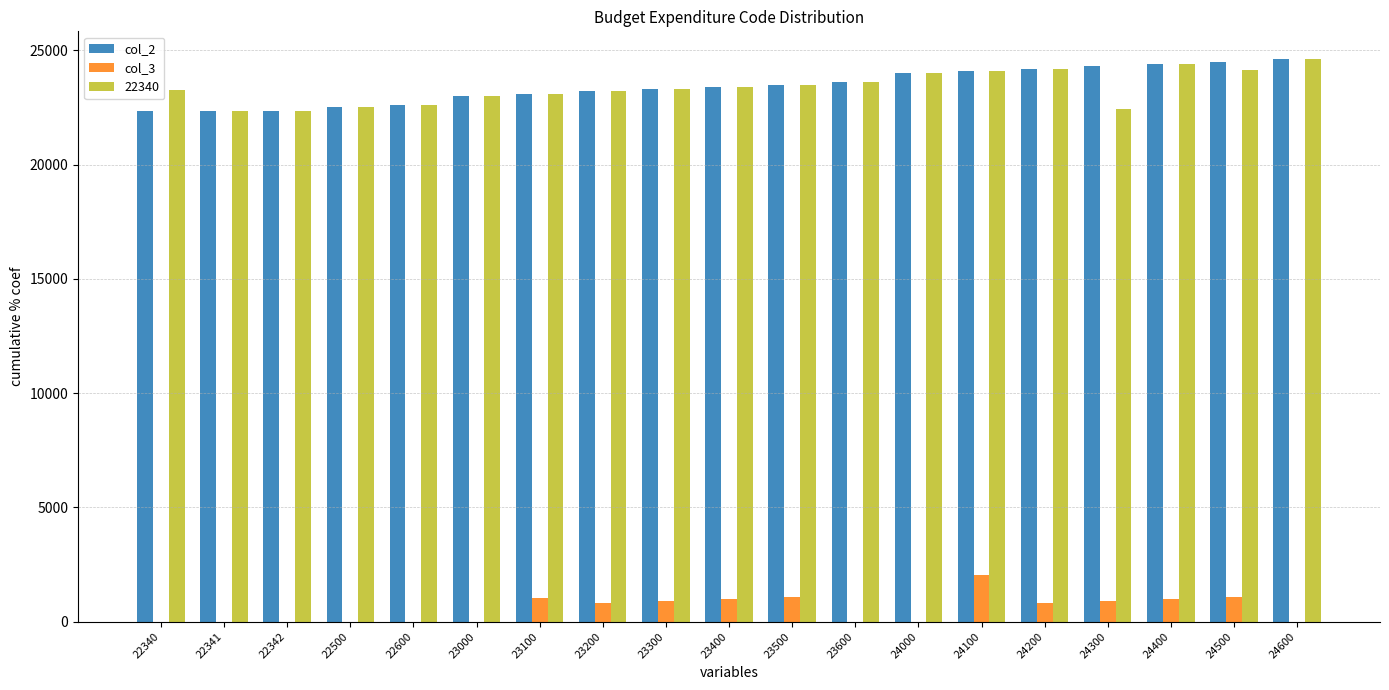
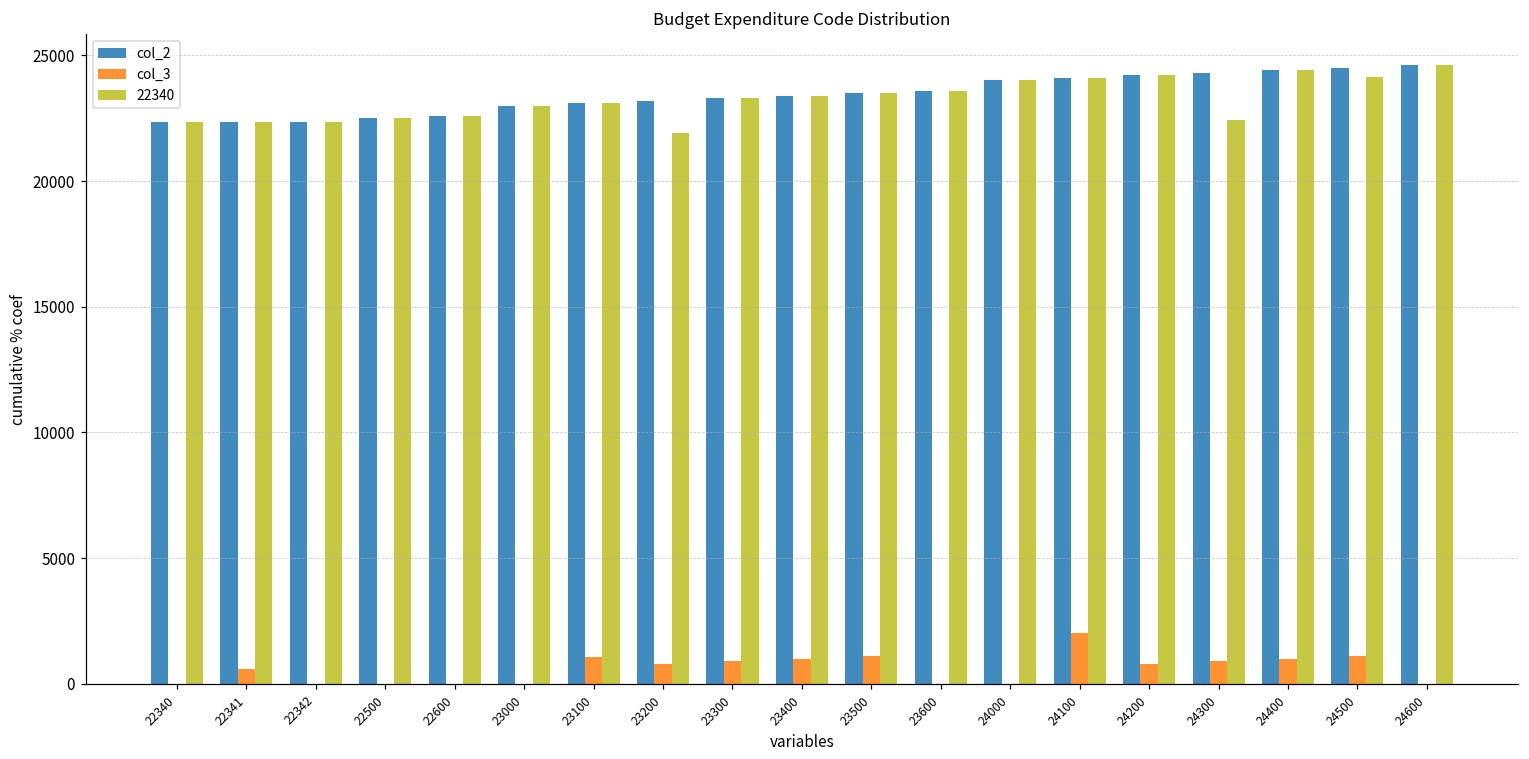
22340, 22340: 23300 -> 22300
col_3, 22341: 0 -> 600
22340, 23200: 23200 -> 21900
